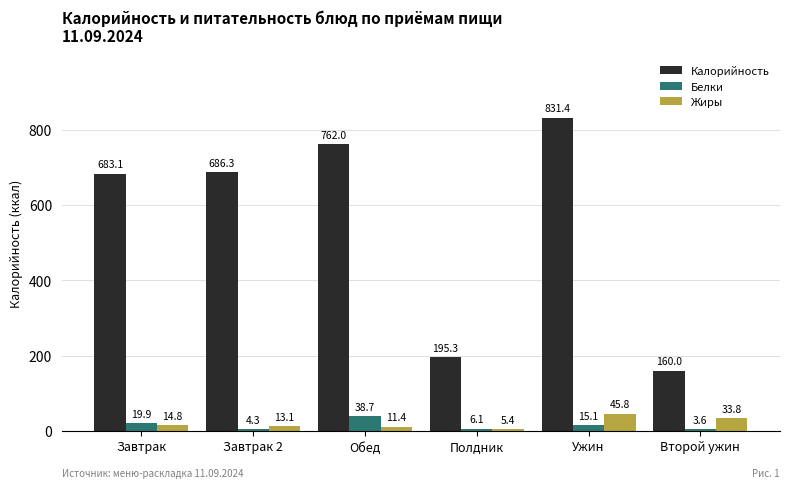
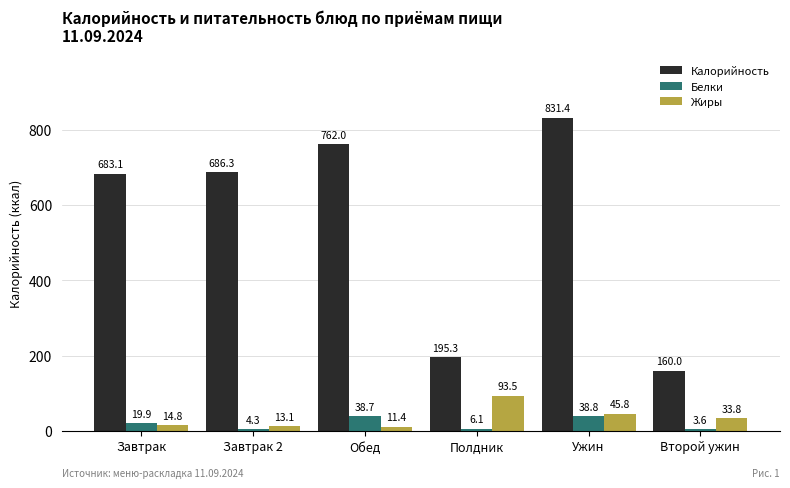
Жиры, Полдник: 5.4 -> 93.5
Белки, Ужин: 15.1 -> 38.8
